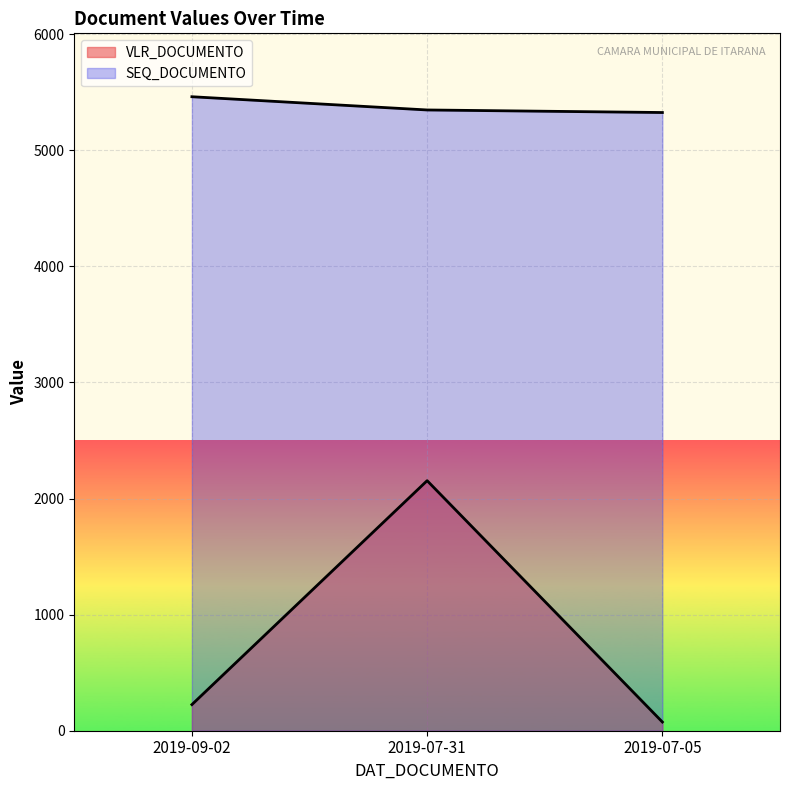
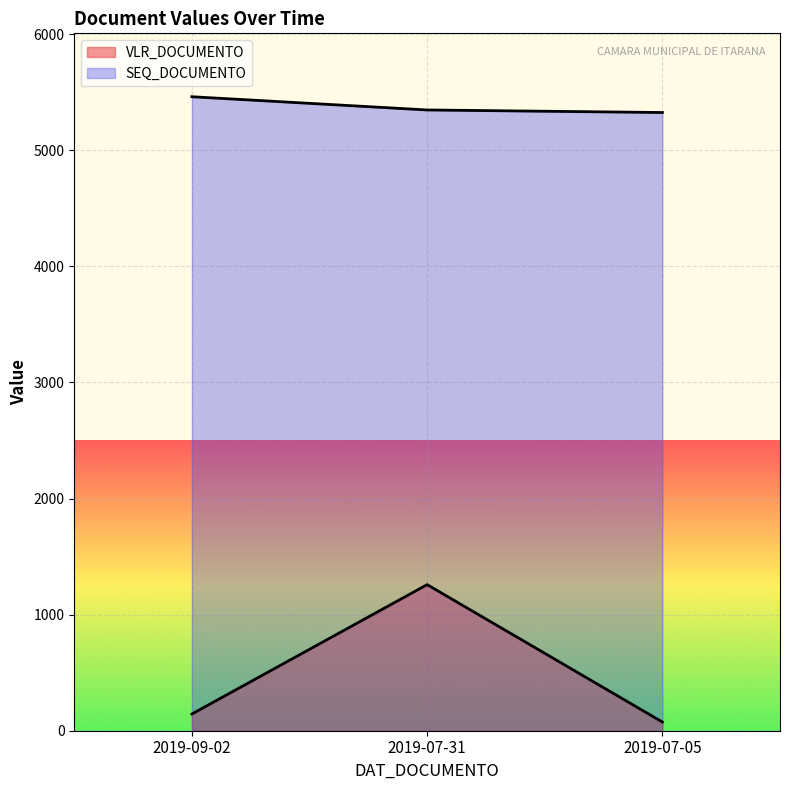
VLR_DOCUMENTO, 2019-09-02: 230 -> 140
VLR_DOCUMENTO, 2019-07-31: 2150 -> 1260
